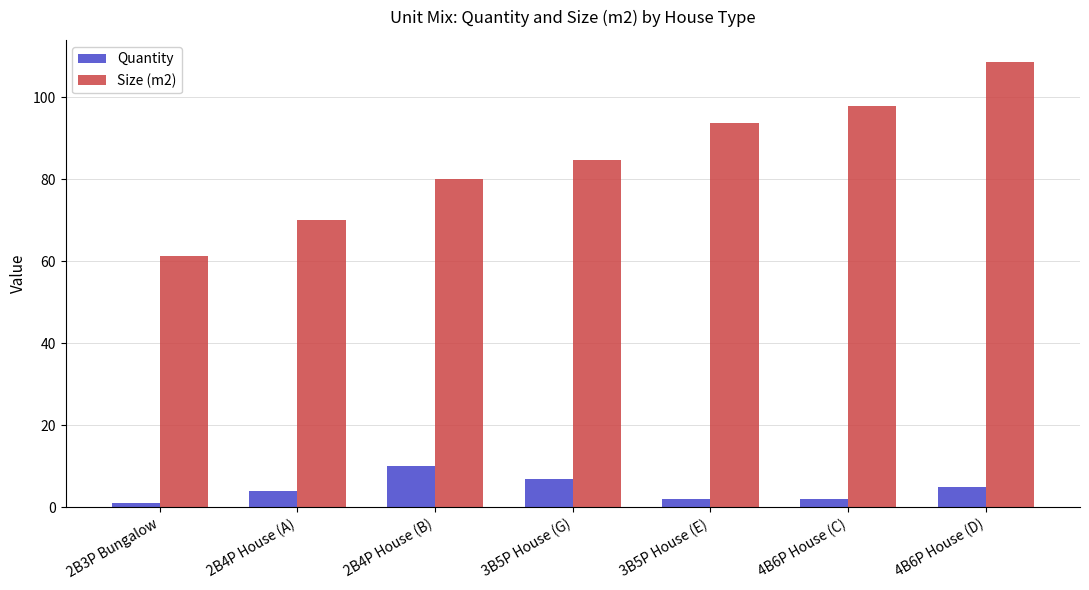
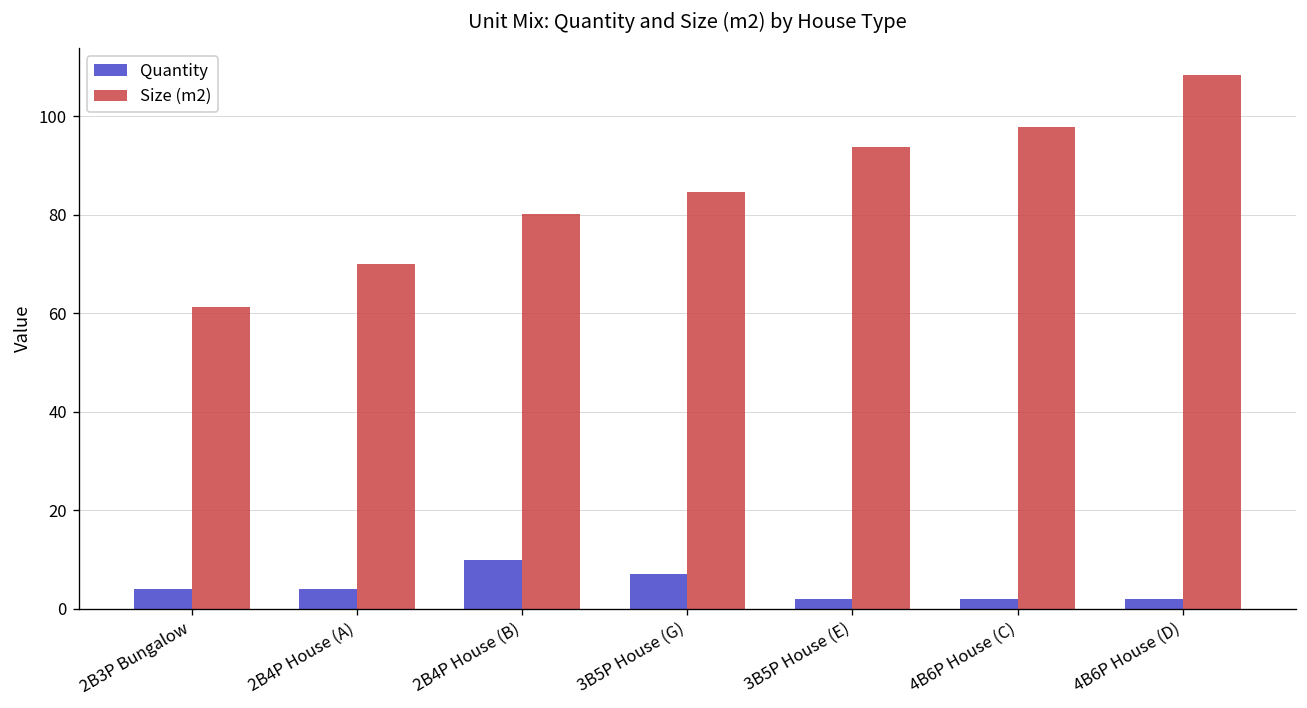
Quantity, 2B3P Bungalow: 1 -> 4
Quantity, 4B6P House (D): 5 -> 2
